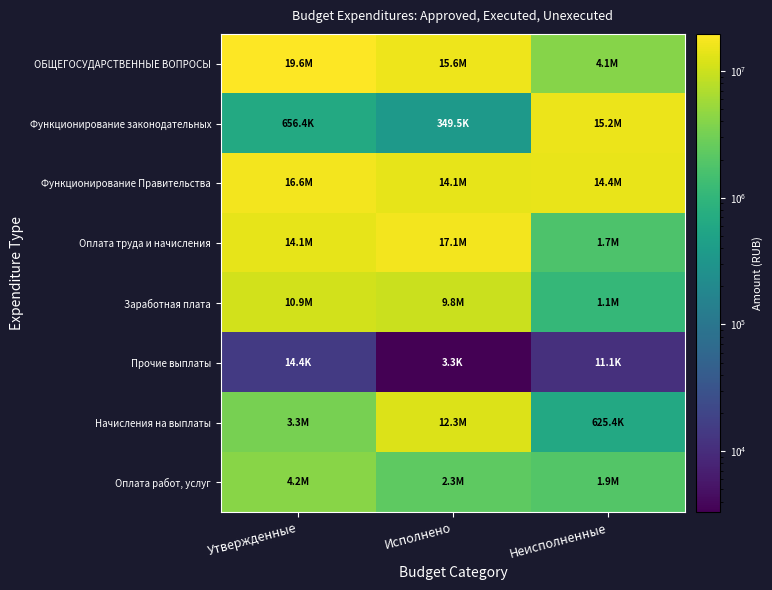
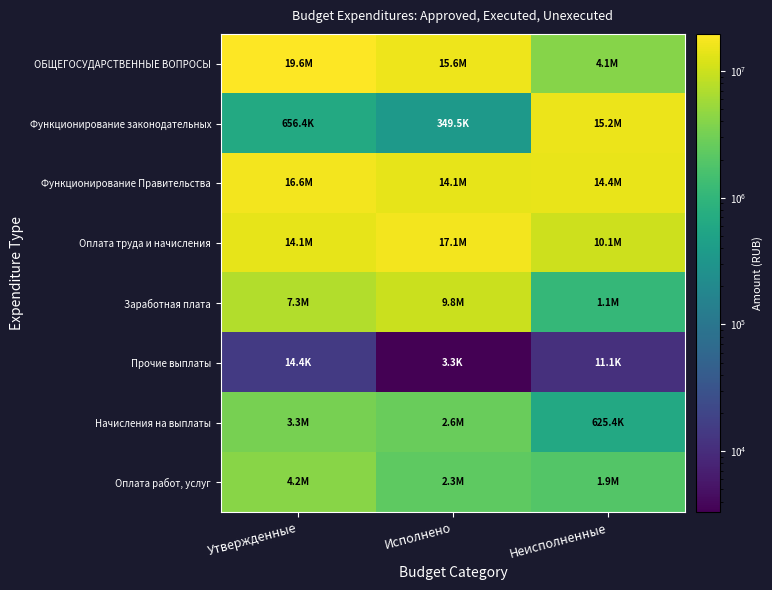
Оплата труда и начисления, Неисполненные: 1.7M -> 10.1M
Заработная плата, Утвержденные: 10.9M -> 7.3M
Начисления на выплаты, Исполнено: 12.3M -> 2.6M
